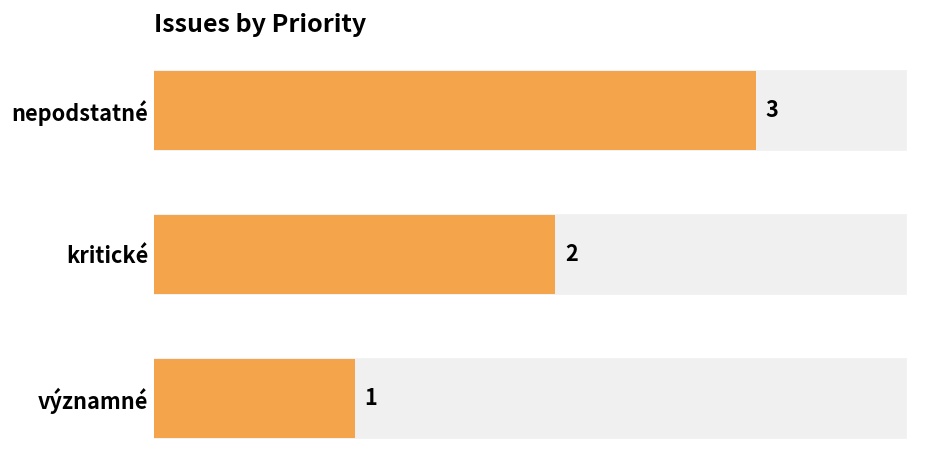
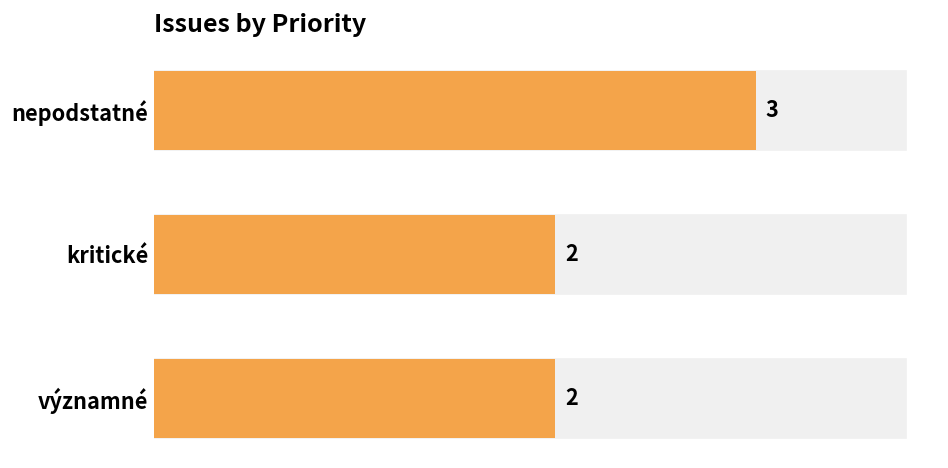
významné: 1 -> 2
